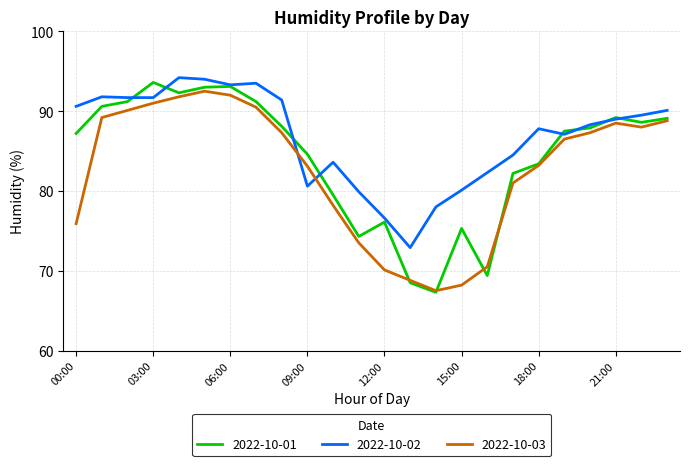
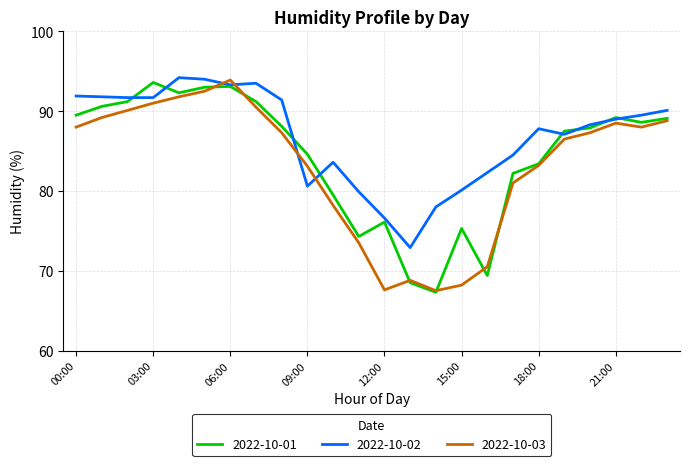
2022-10-01, 00:00: 87 -> 90
2022-10-02, 00:00: 91 -> 92
2022-10-03, 00:00: 76 -> 88
2022-10-03, 06:00: 92 -> 94
2022-10-03, 12:00: 70 -> 68
